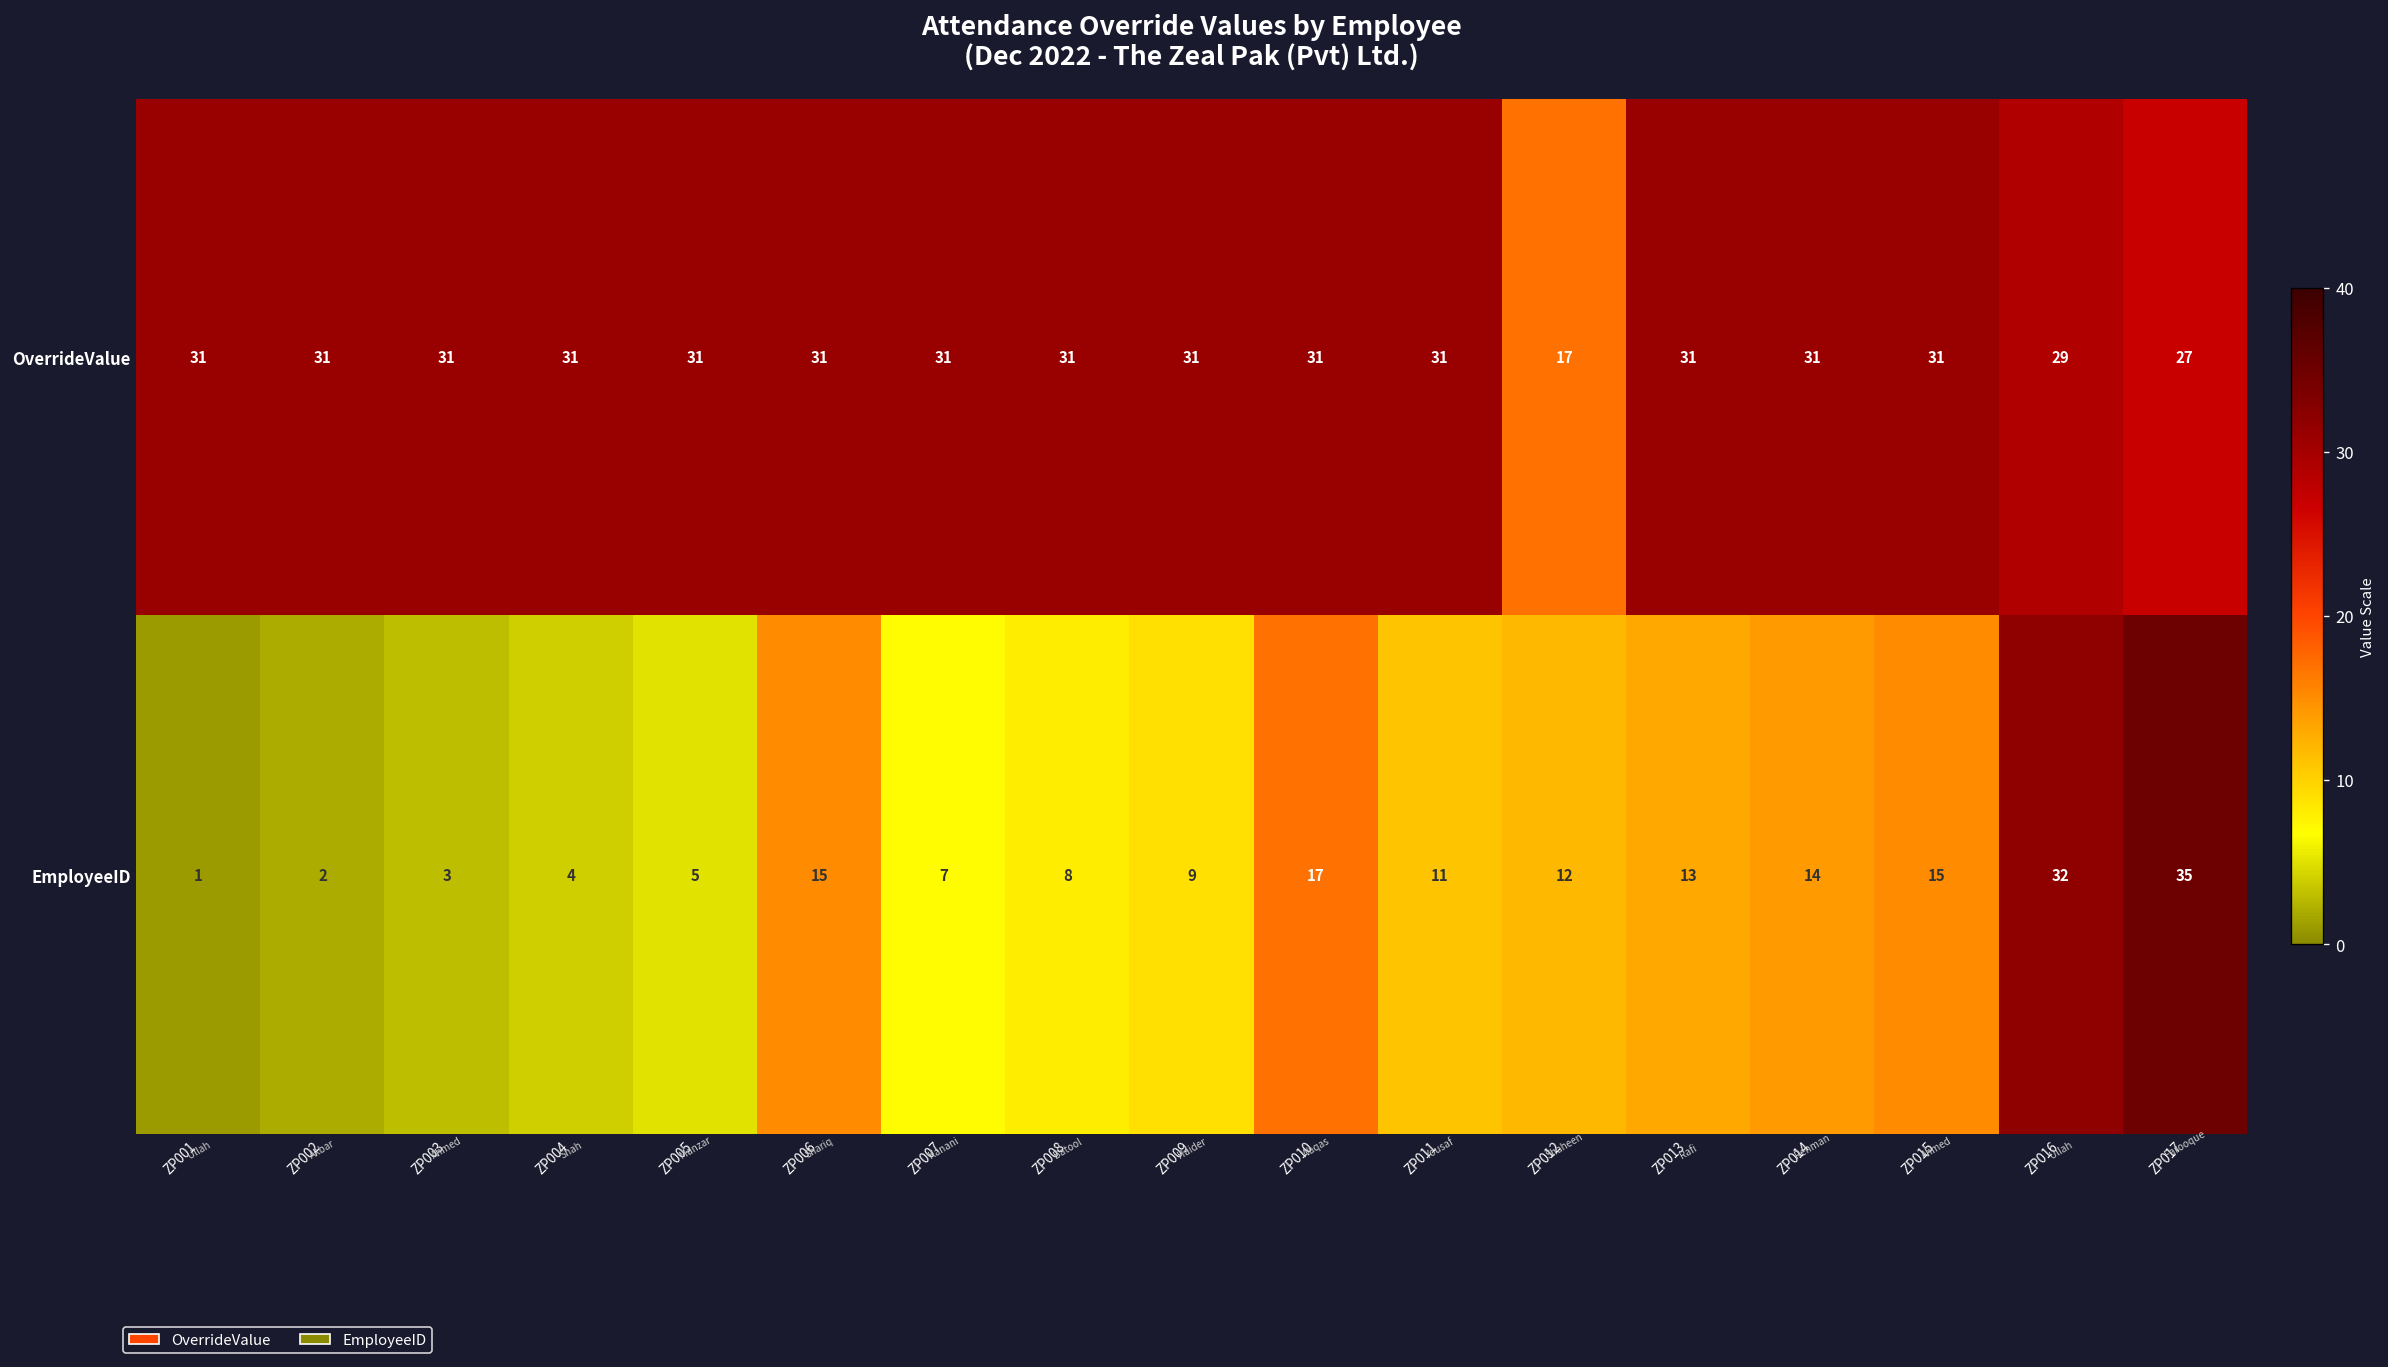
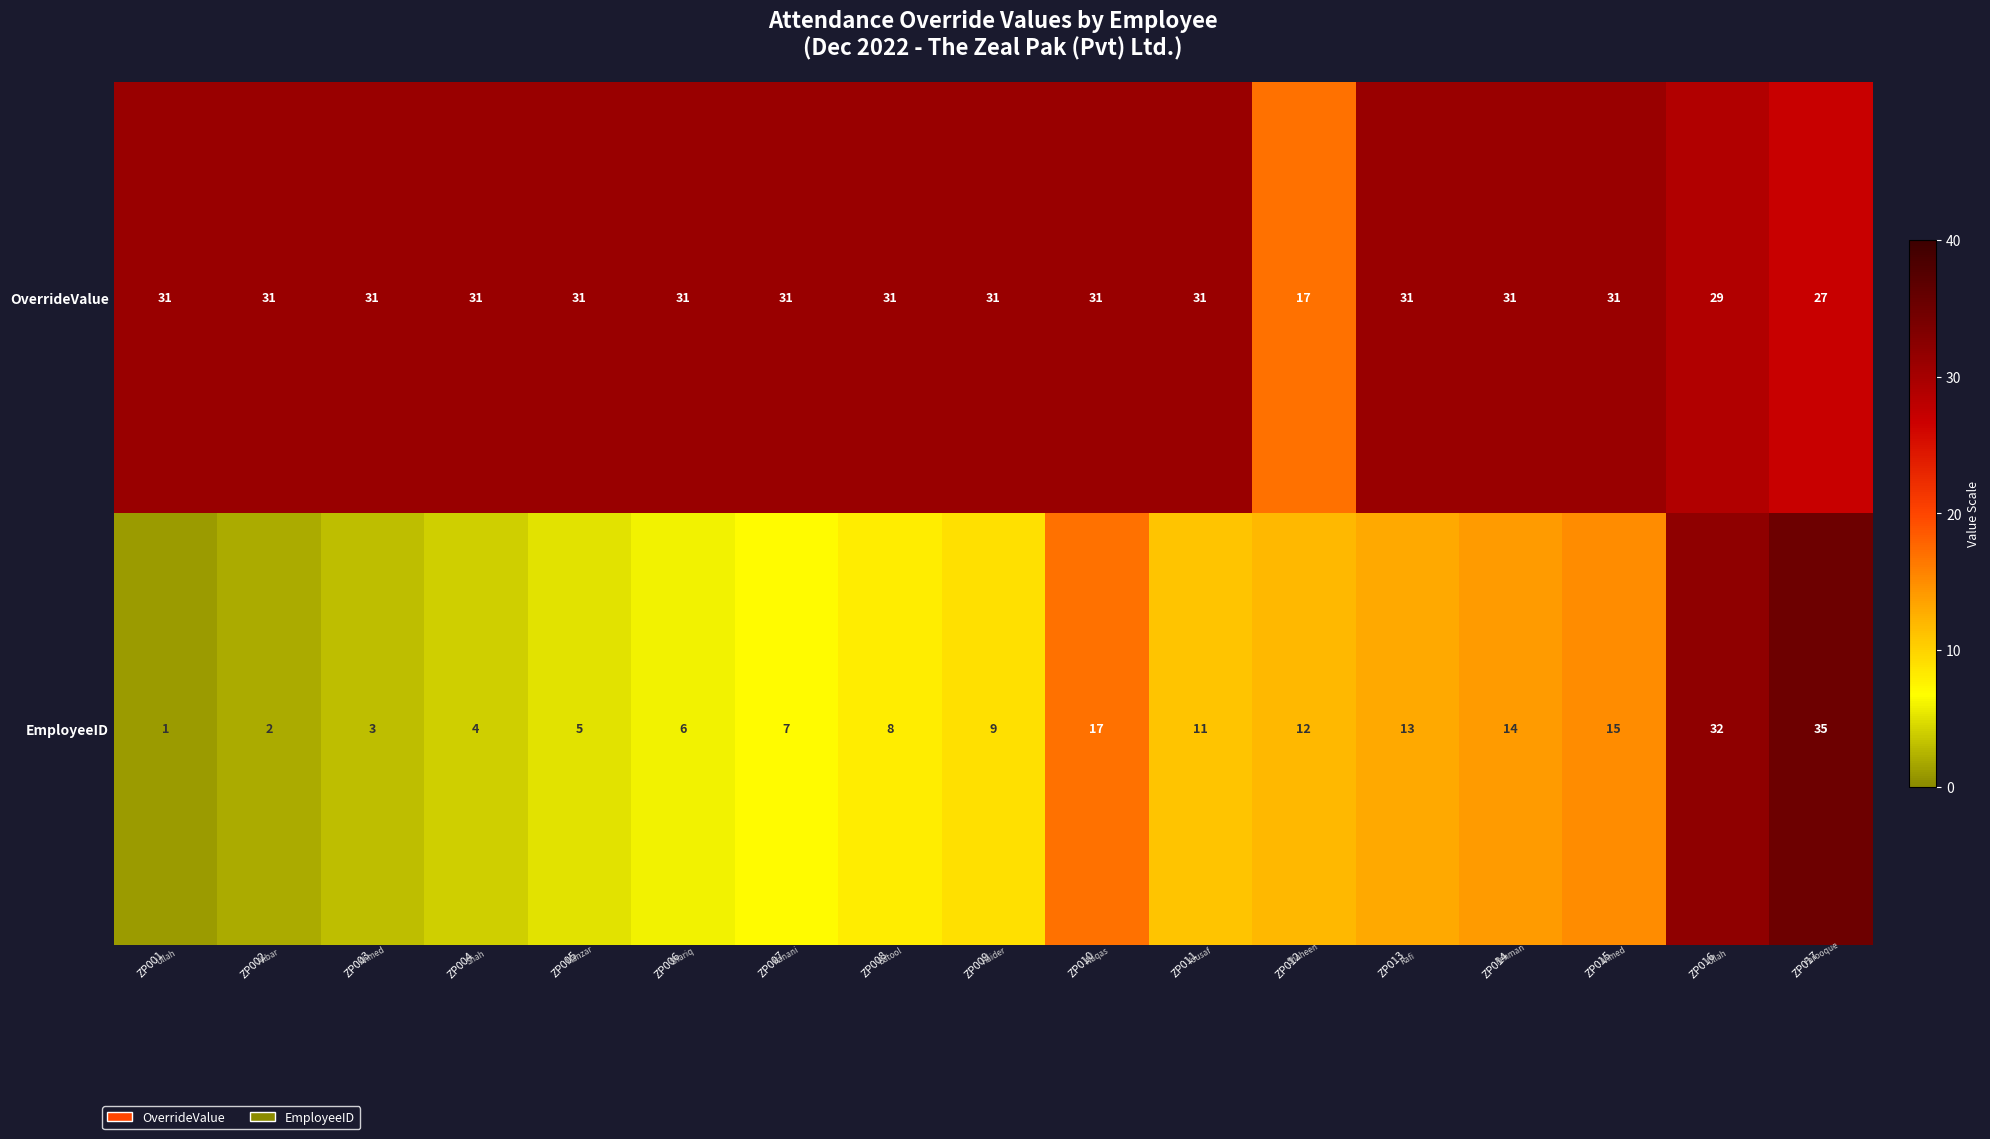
EmployeeID, ZP006: 15 -> 6
